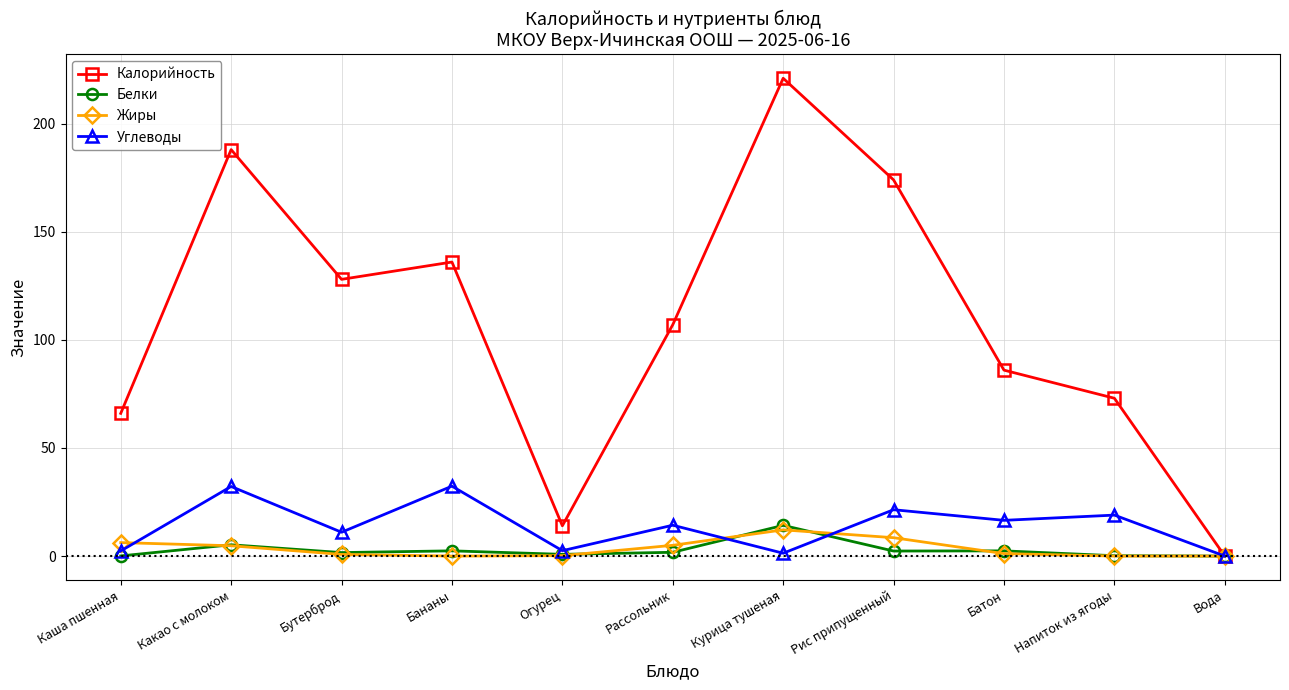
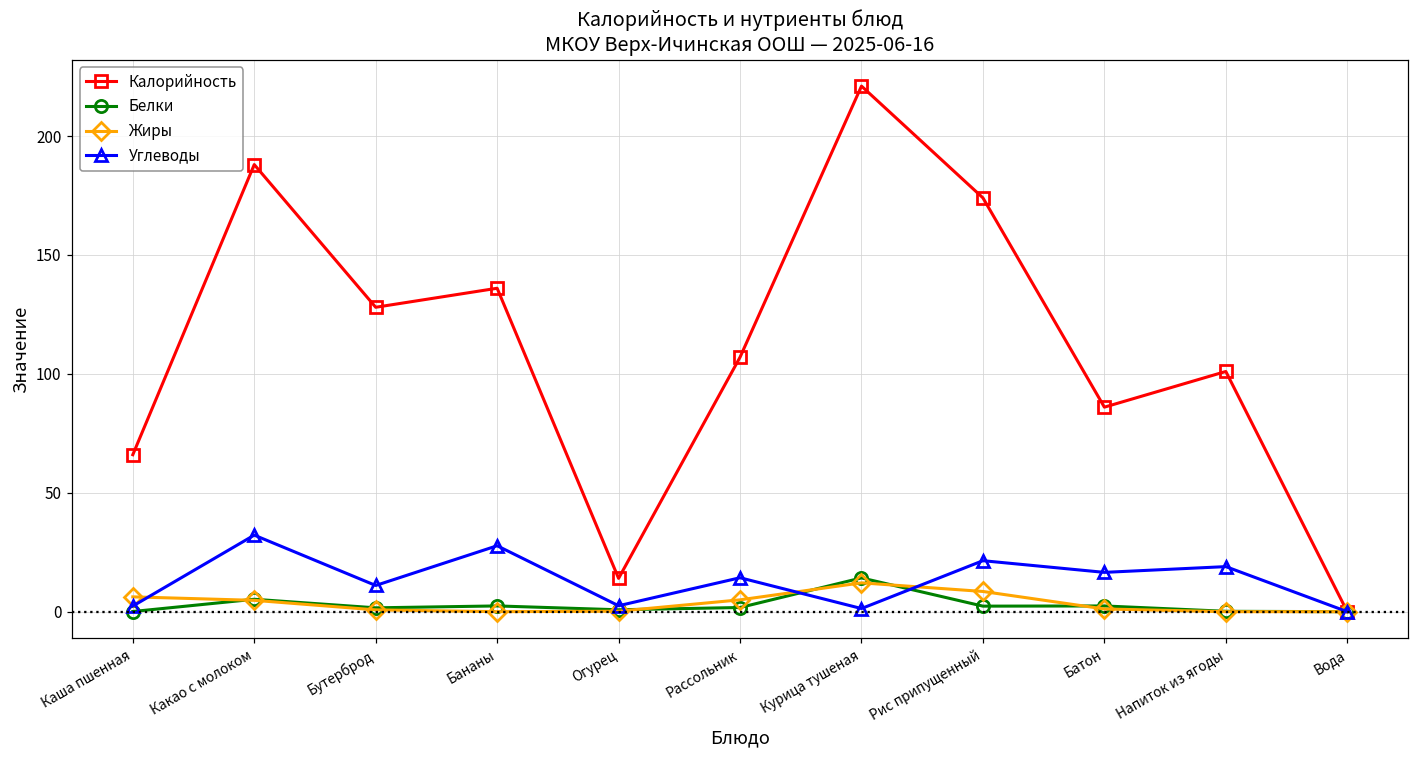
Углеводы, Бананы: 32 -> 28
Калорийность, Напиток из ягоды: 73 -> 101
